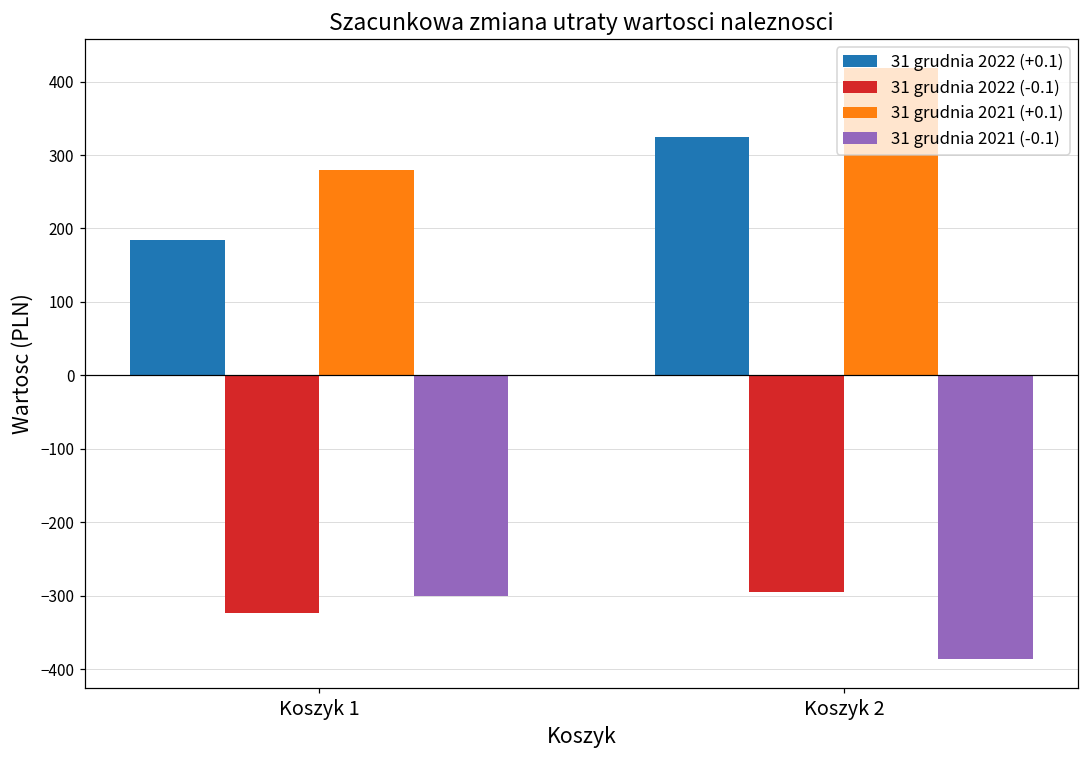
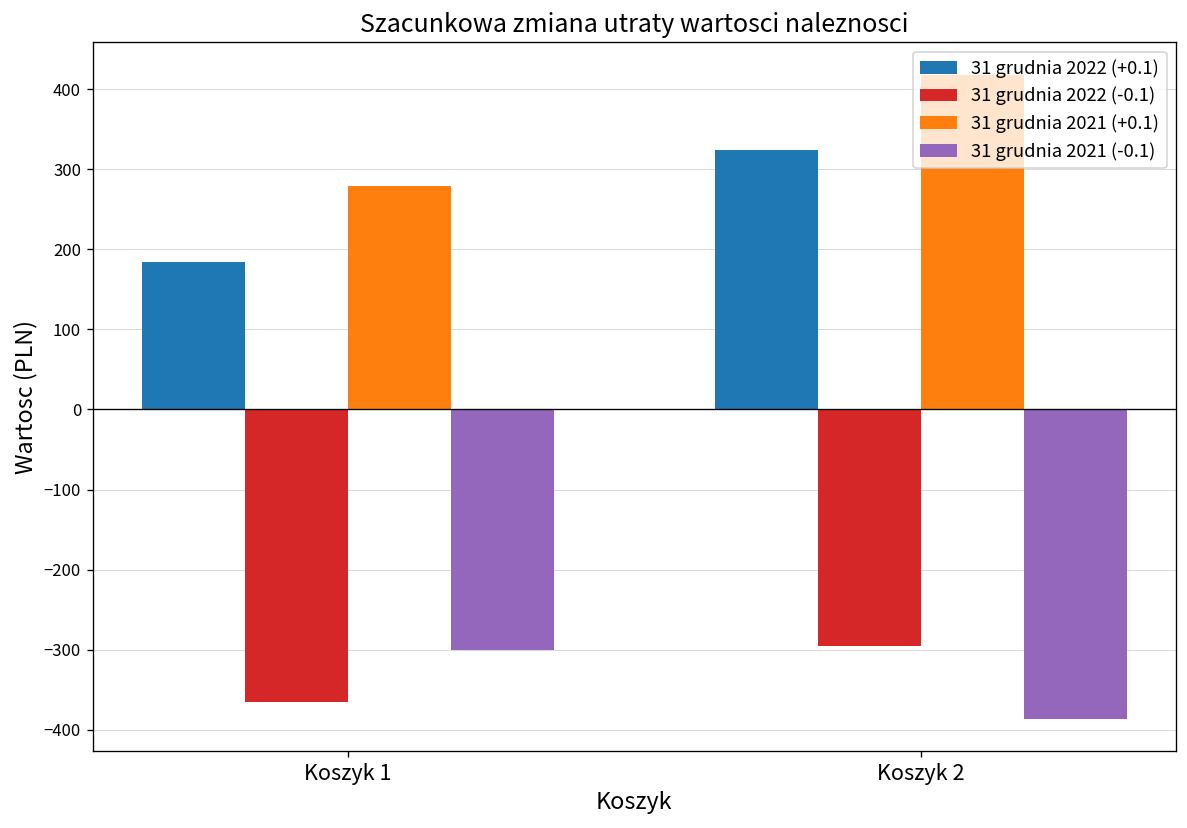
31 grudnia 2022 (-0.1), Koszyk 1: -320 -> -370
